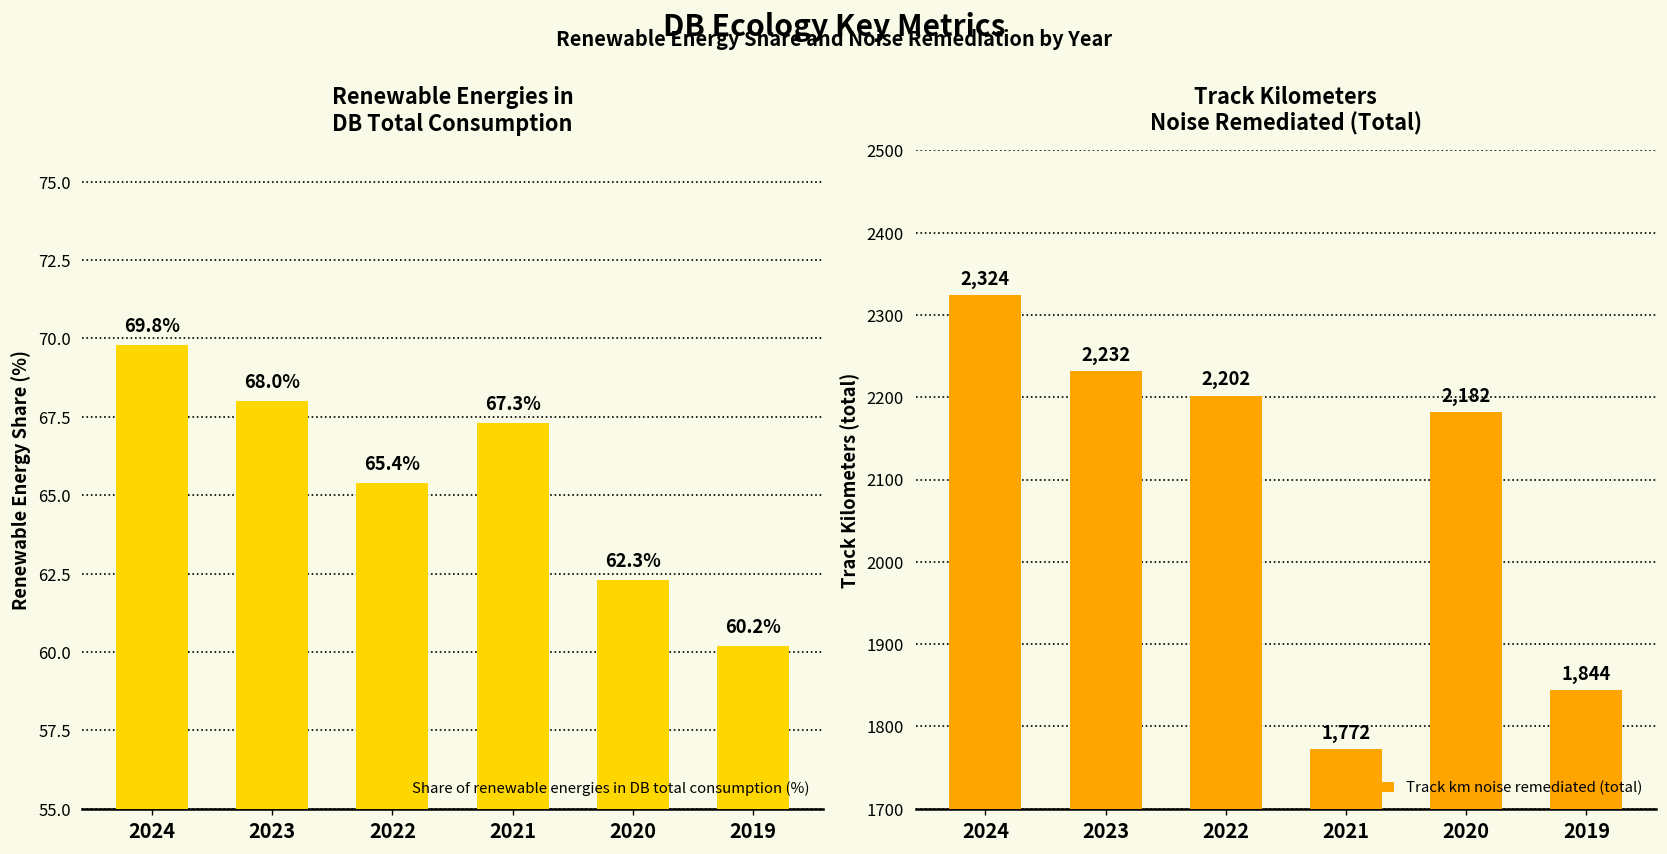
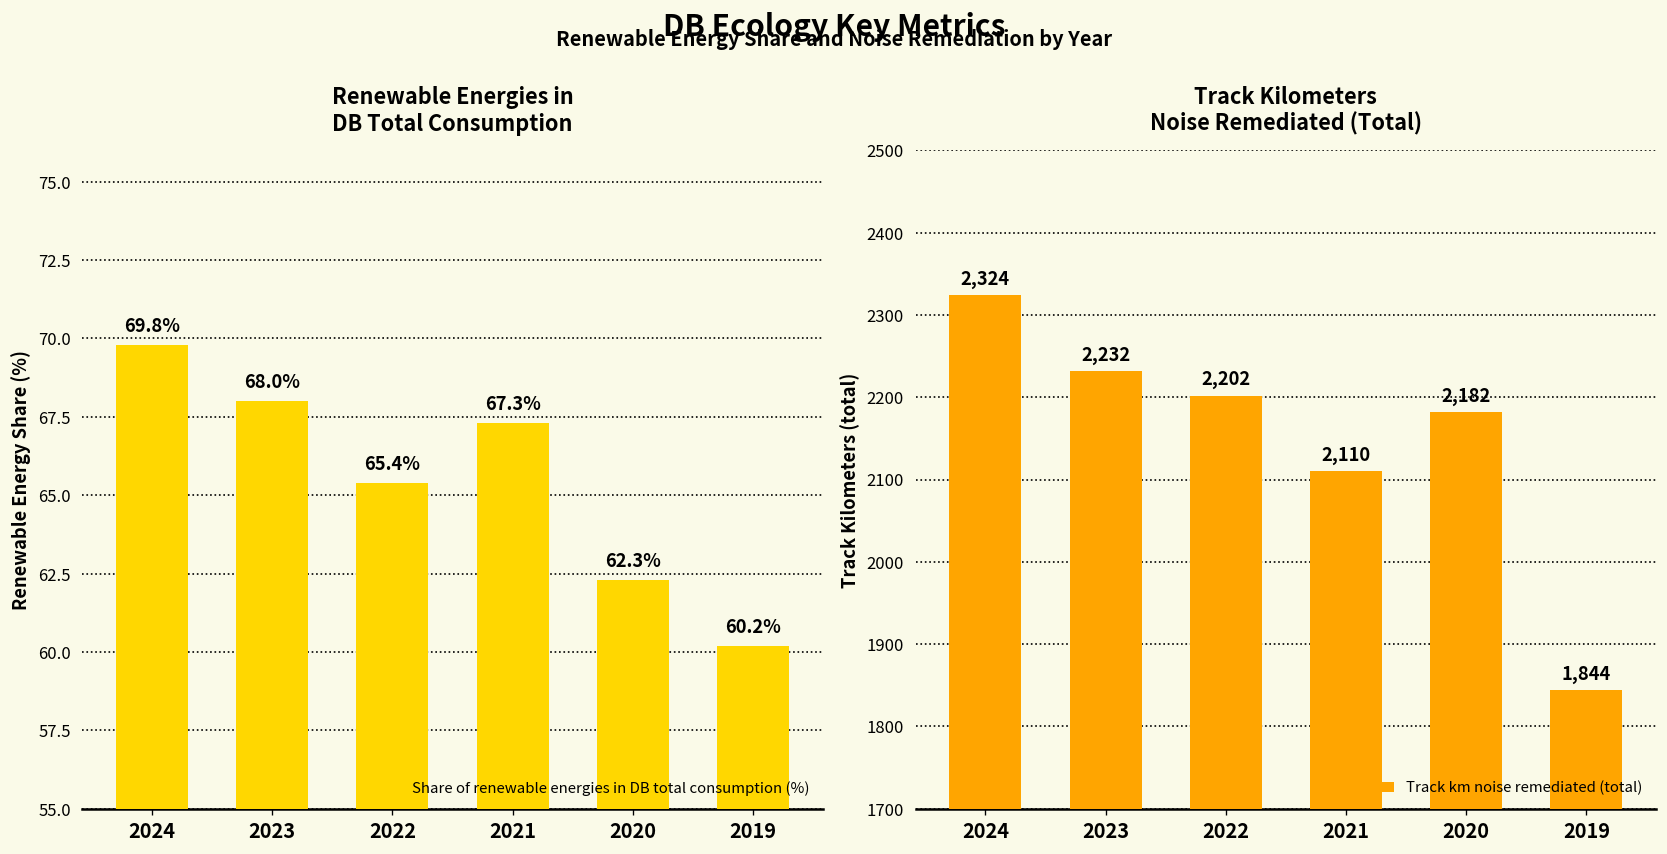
Track Kilometers Noise Remediated (Total), 2021: 1,772 -> 2,110
